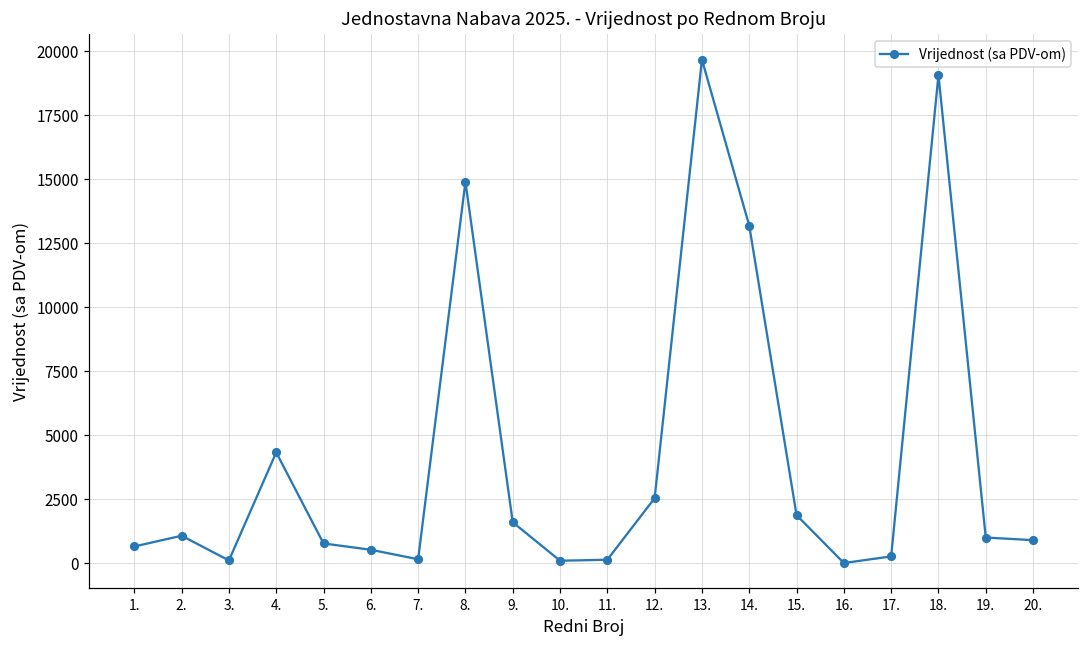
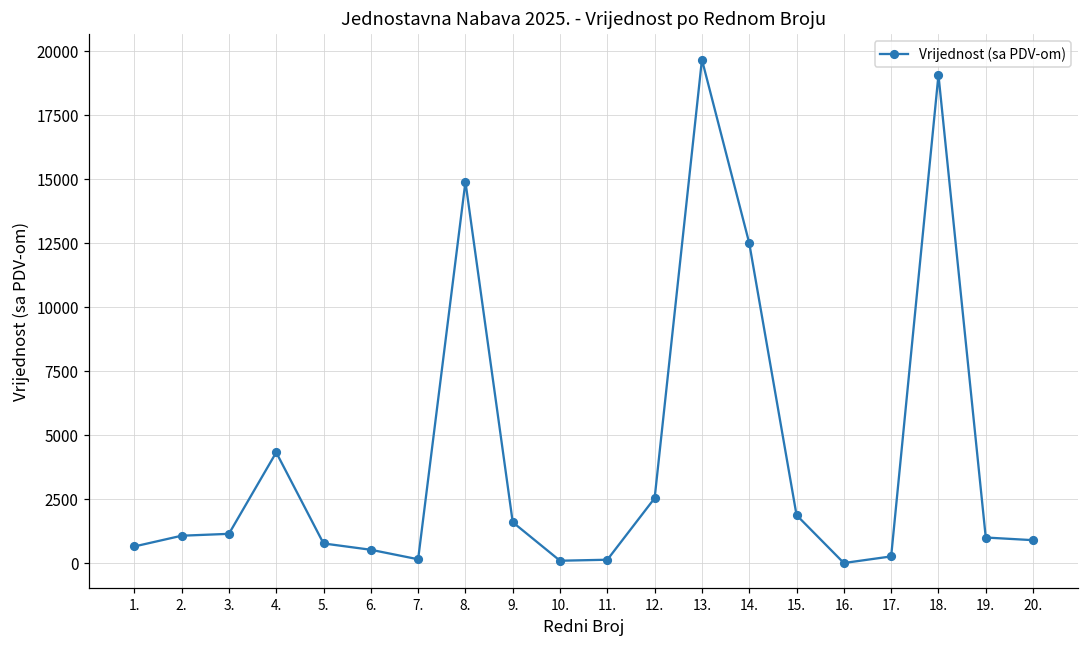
3.: 100 -> 1100
14.: 13200 -> 12500
